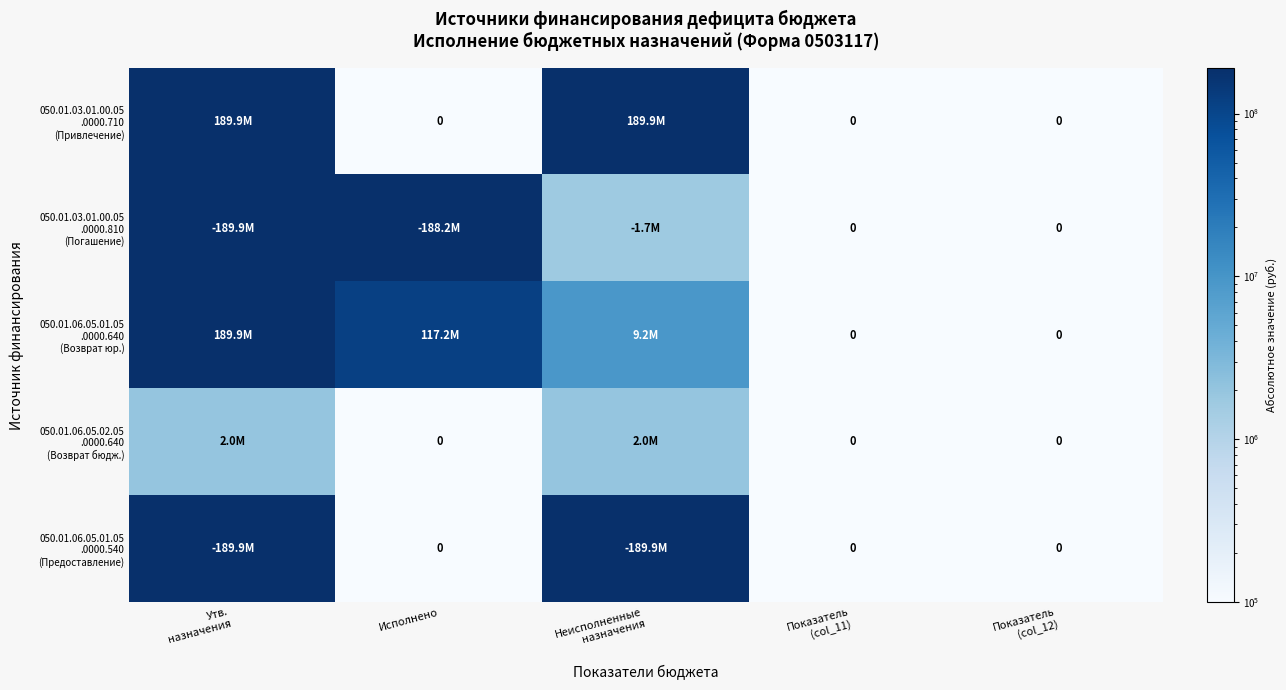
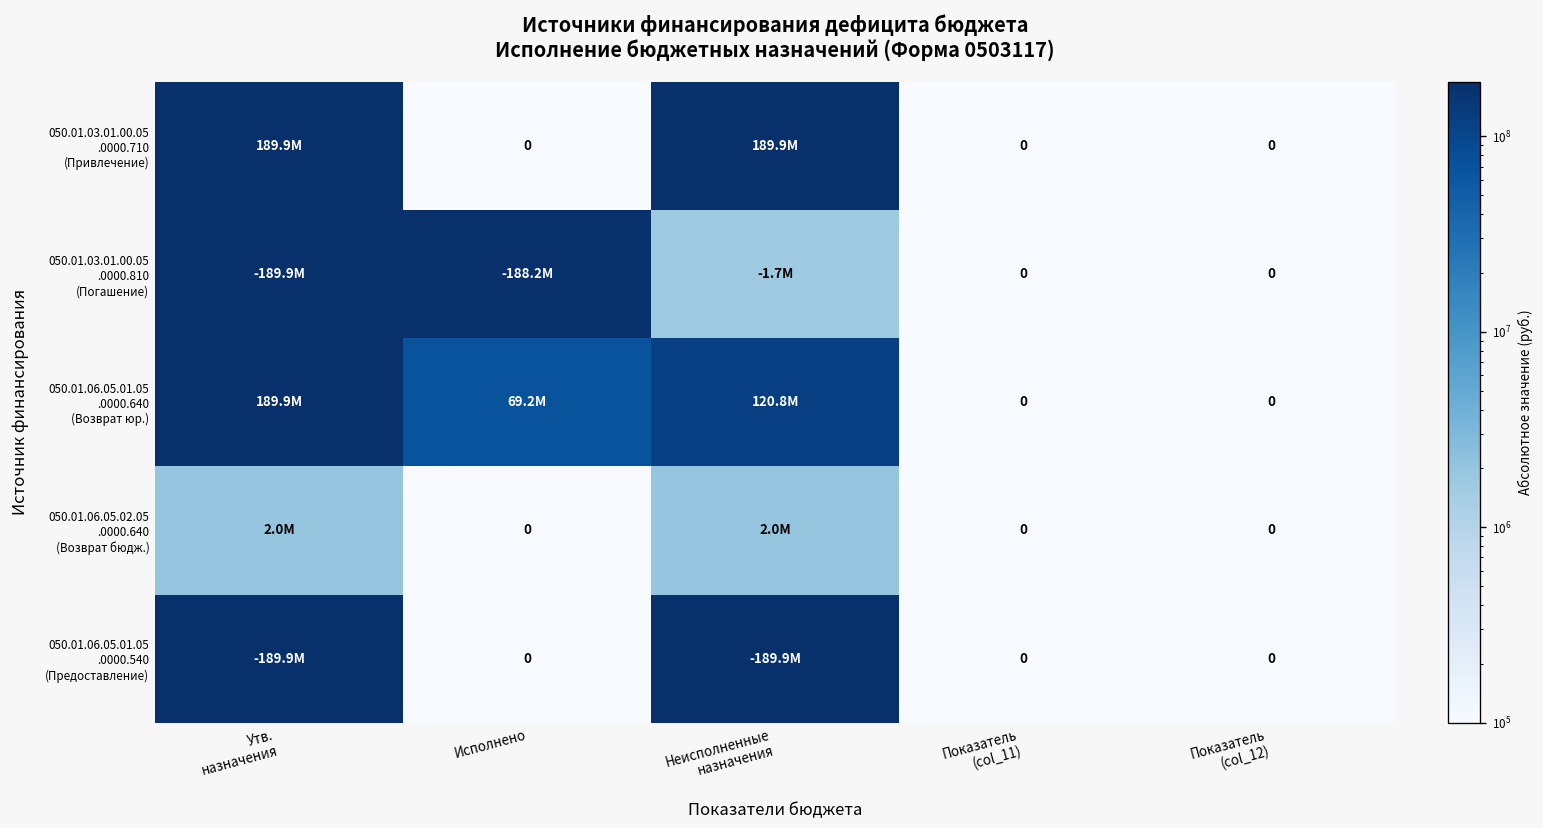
050.01.06.05.01.05 .0000.640 (Возврат юр.), Исполнено: 117.2M -> 69.2M
050.01.06.05.01.05 .0000.640 (Возврат юр.), Неисполненные назначения: 9.2M -> 120.8M
